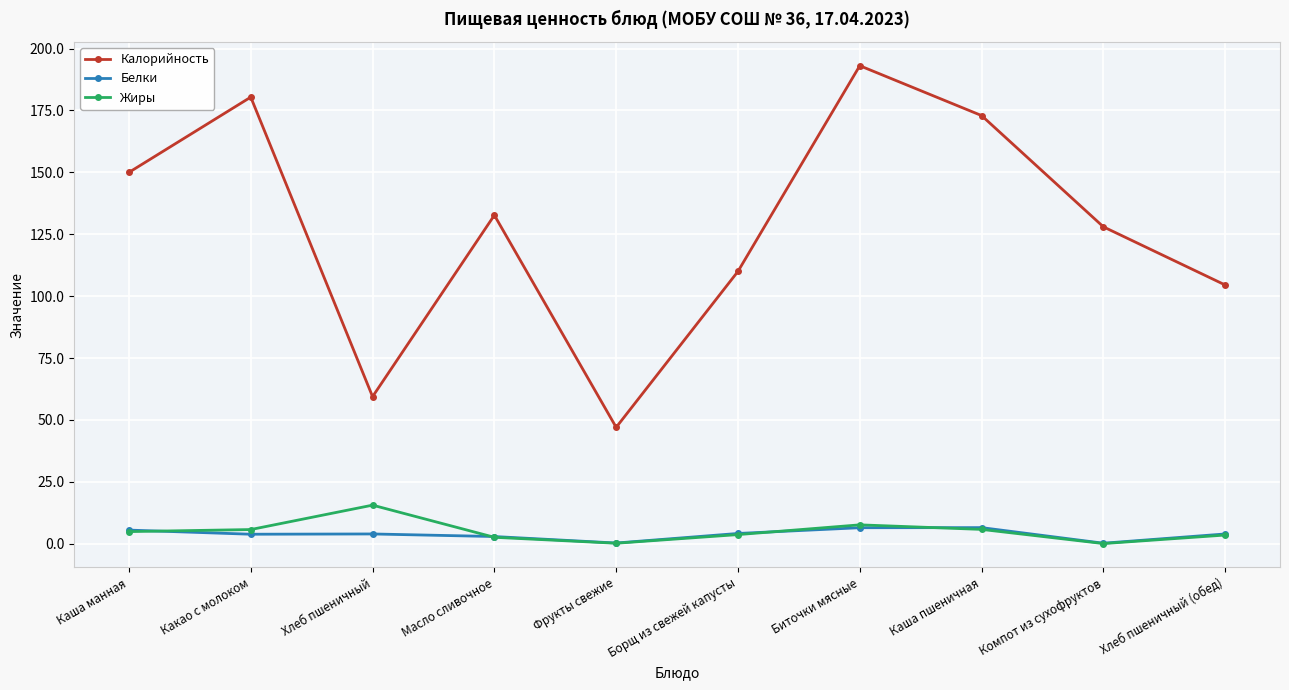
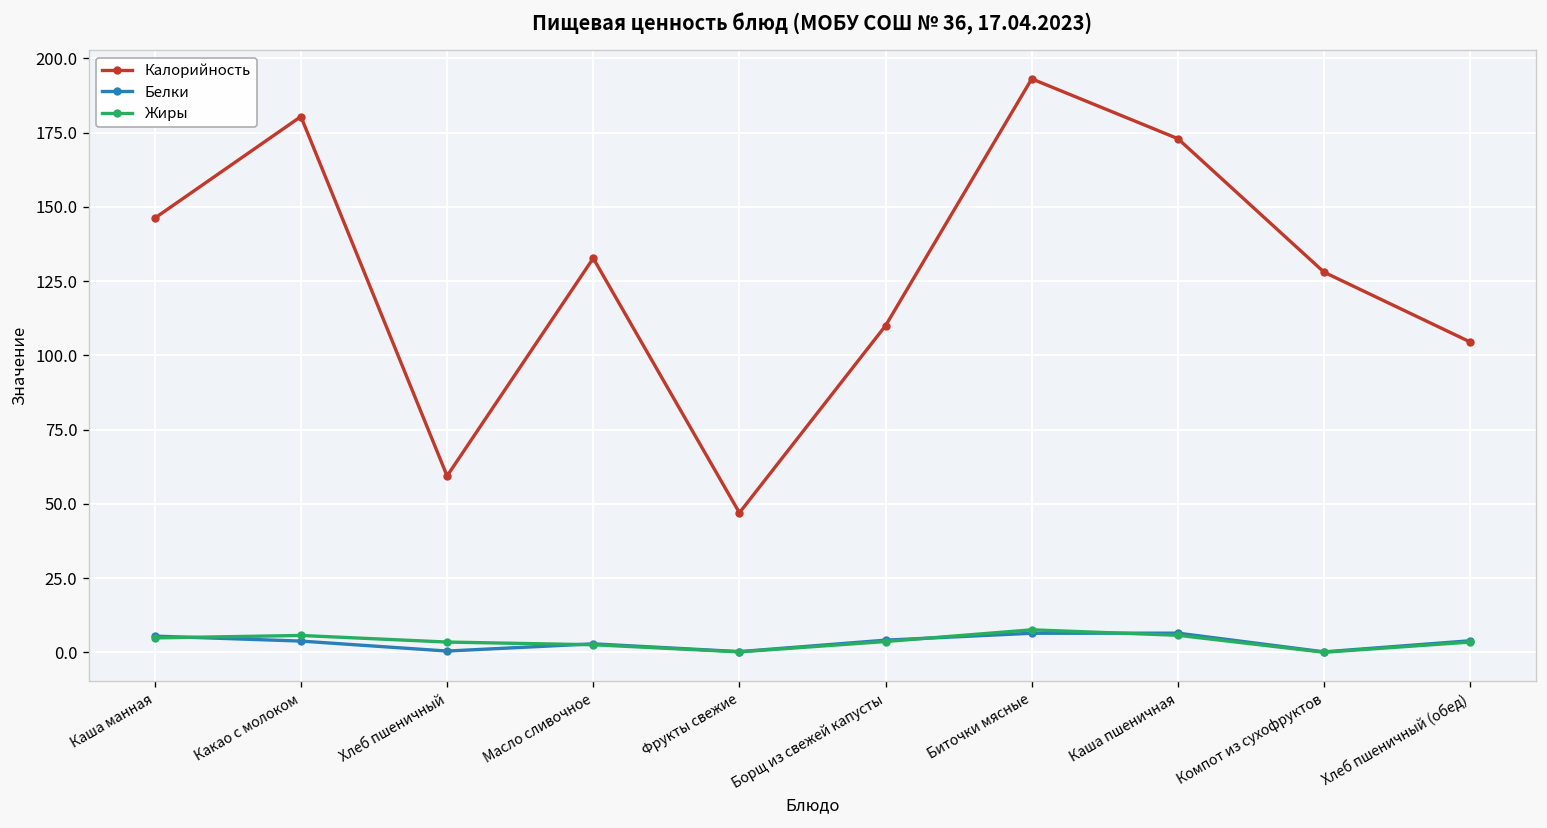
Калорийность, Каша манная: 150 -> 146
Белки, Хлеб пшеничный: 4 -> 0
Жиры, Хлеб пшеничный: 16 -> 3
